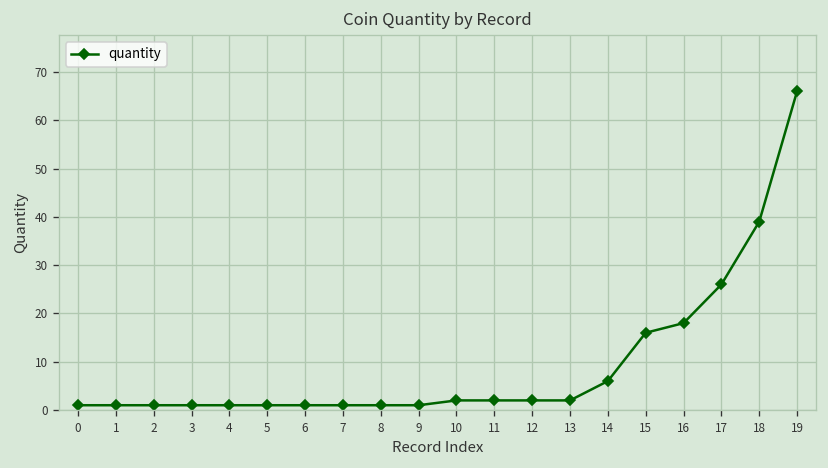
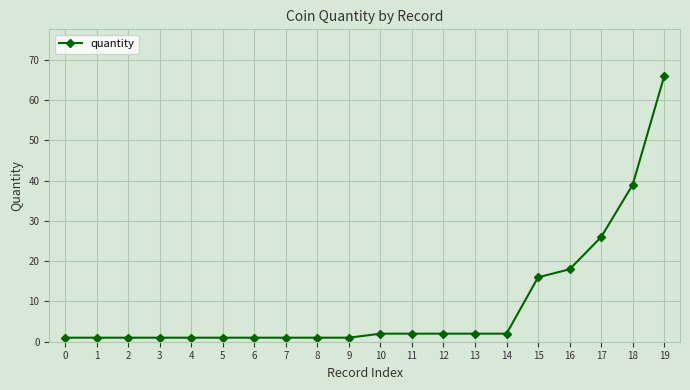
14: 6 -> 2
